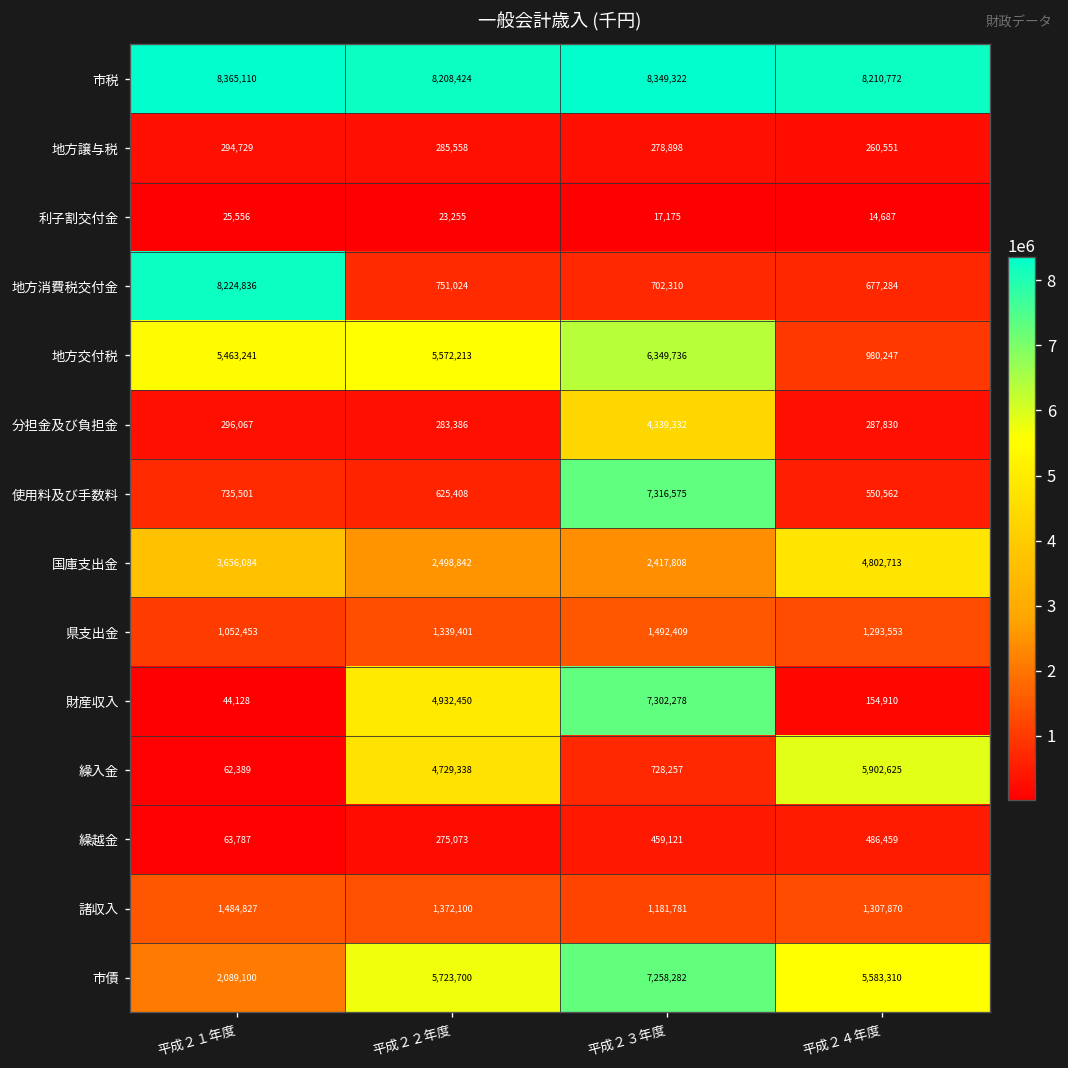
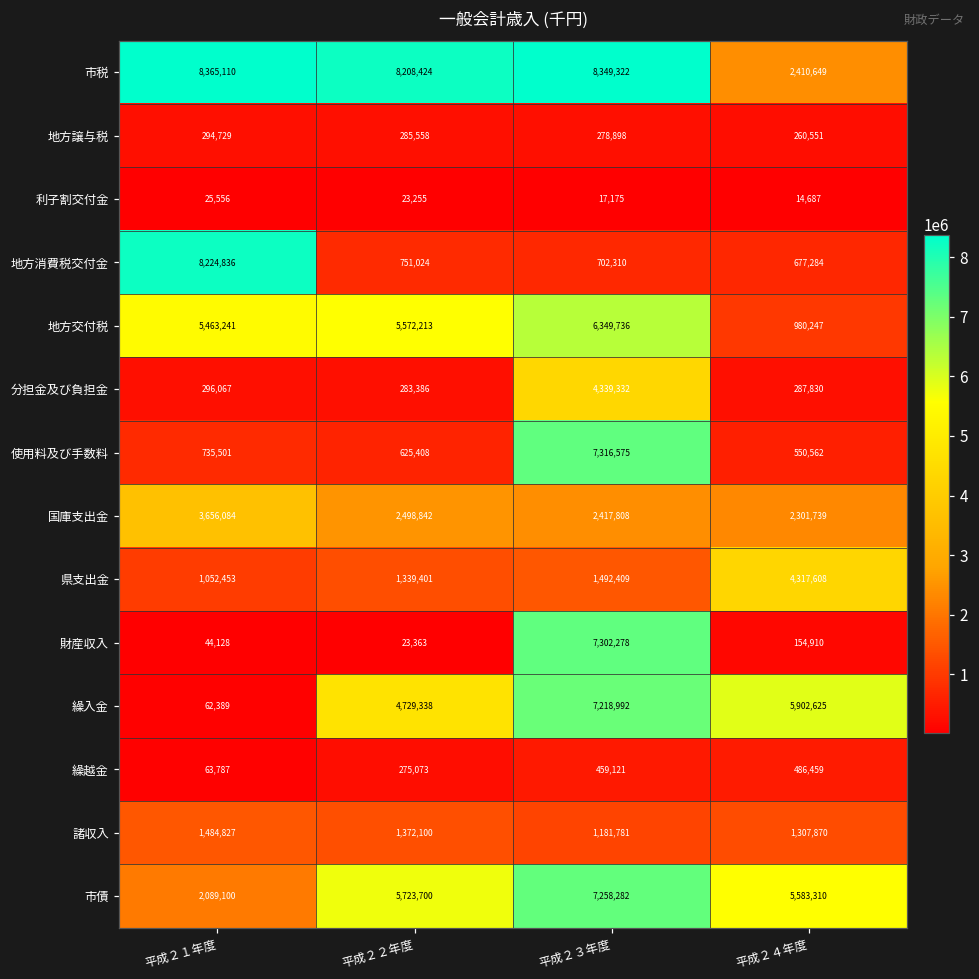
市税, 平成２４年度: 8,210,772 -> 2,410,649
国庫支出金, 平成２４年度: 4,802,713 -> 2,301,739
県支出金, 平成２４年度: 1,293,553 -> 4,317,608
財産収入, 平成２２年度: 4,932,450 -> 23,363
繰入金, 平成２３年度: 728,257 -> 7,218,992
